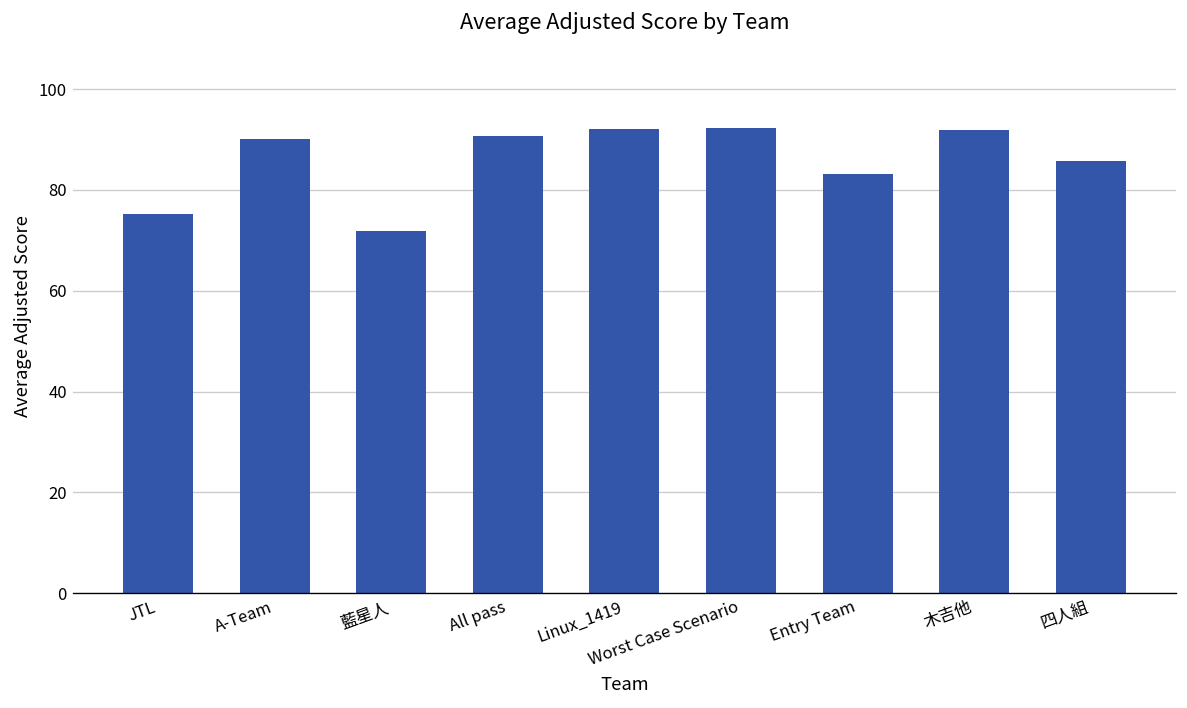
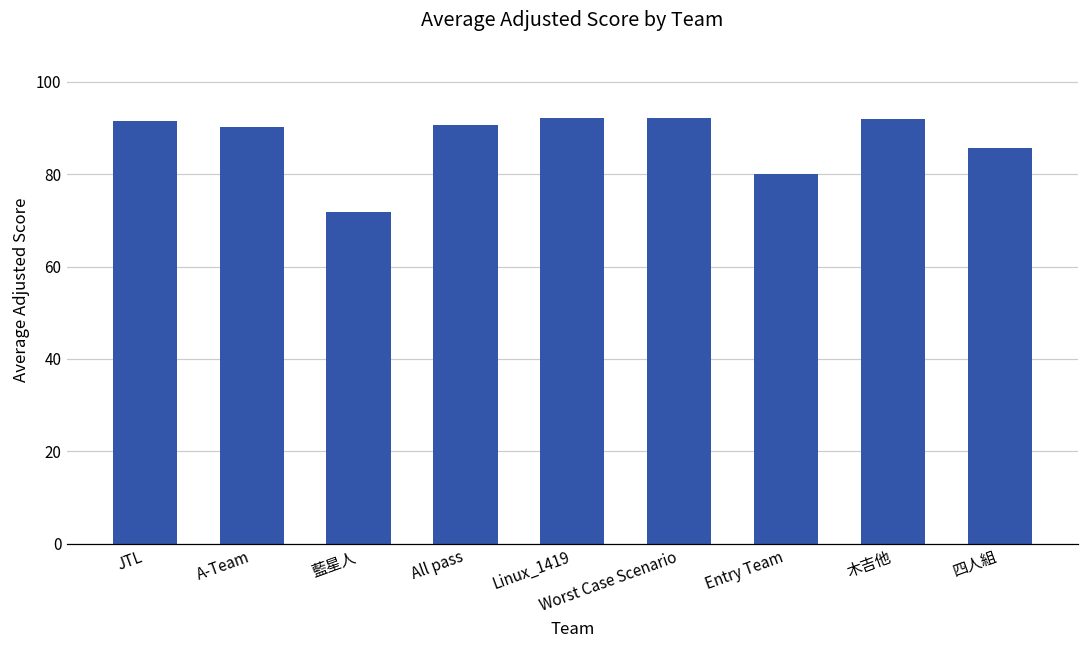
JTL: 75 -> 91
Entry Team: 83 -> 80
